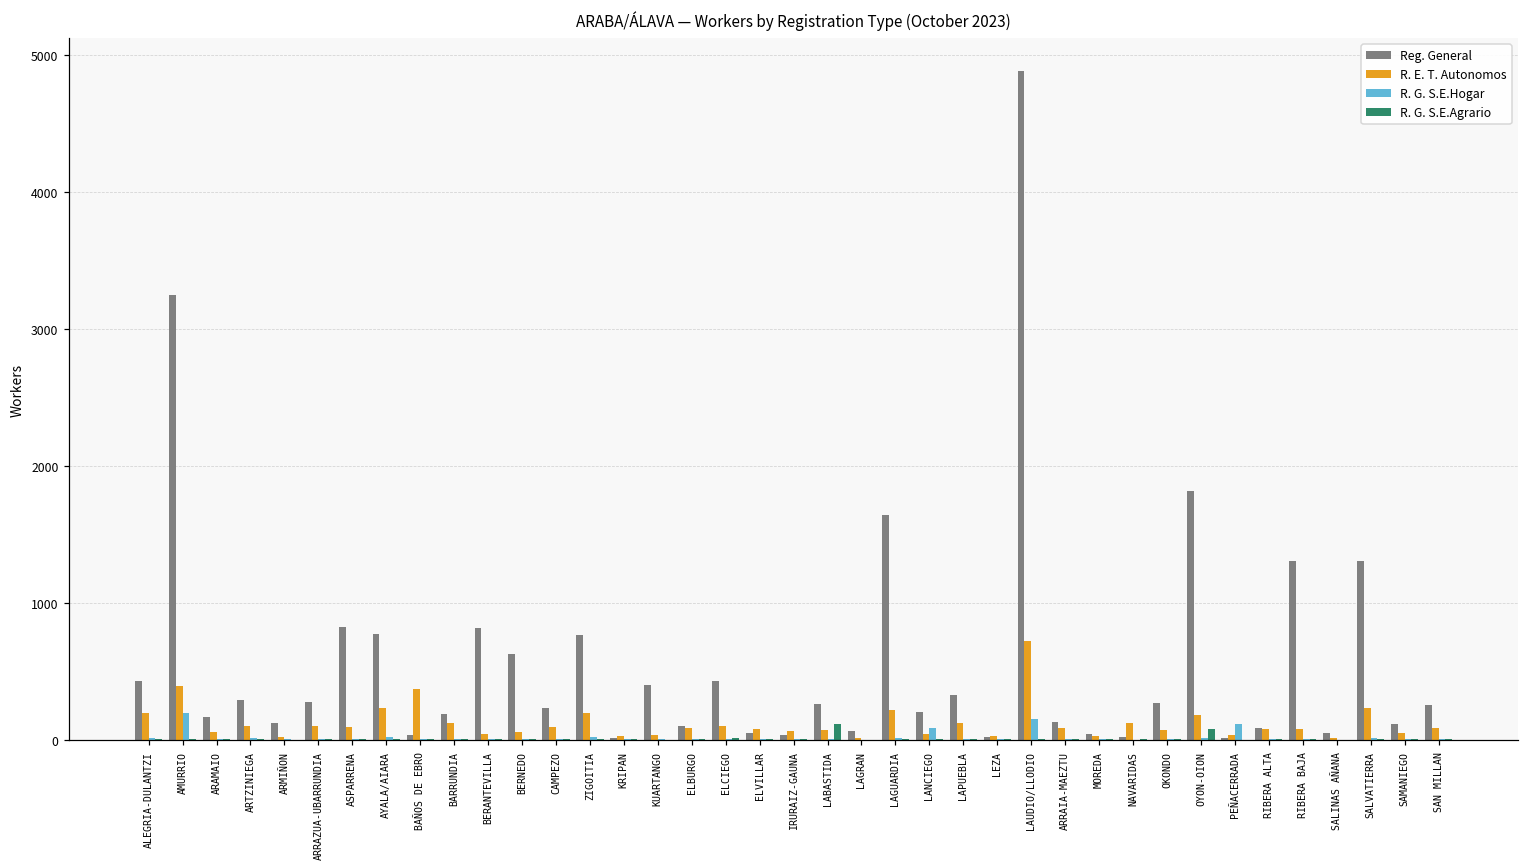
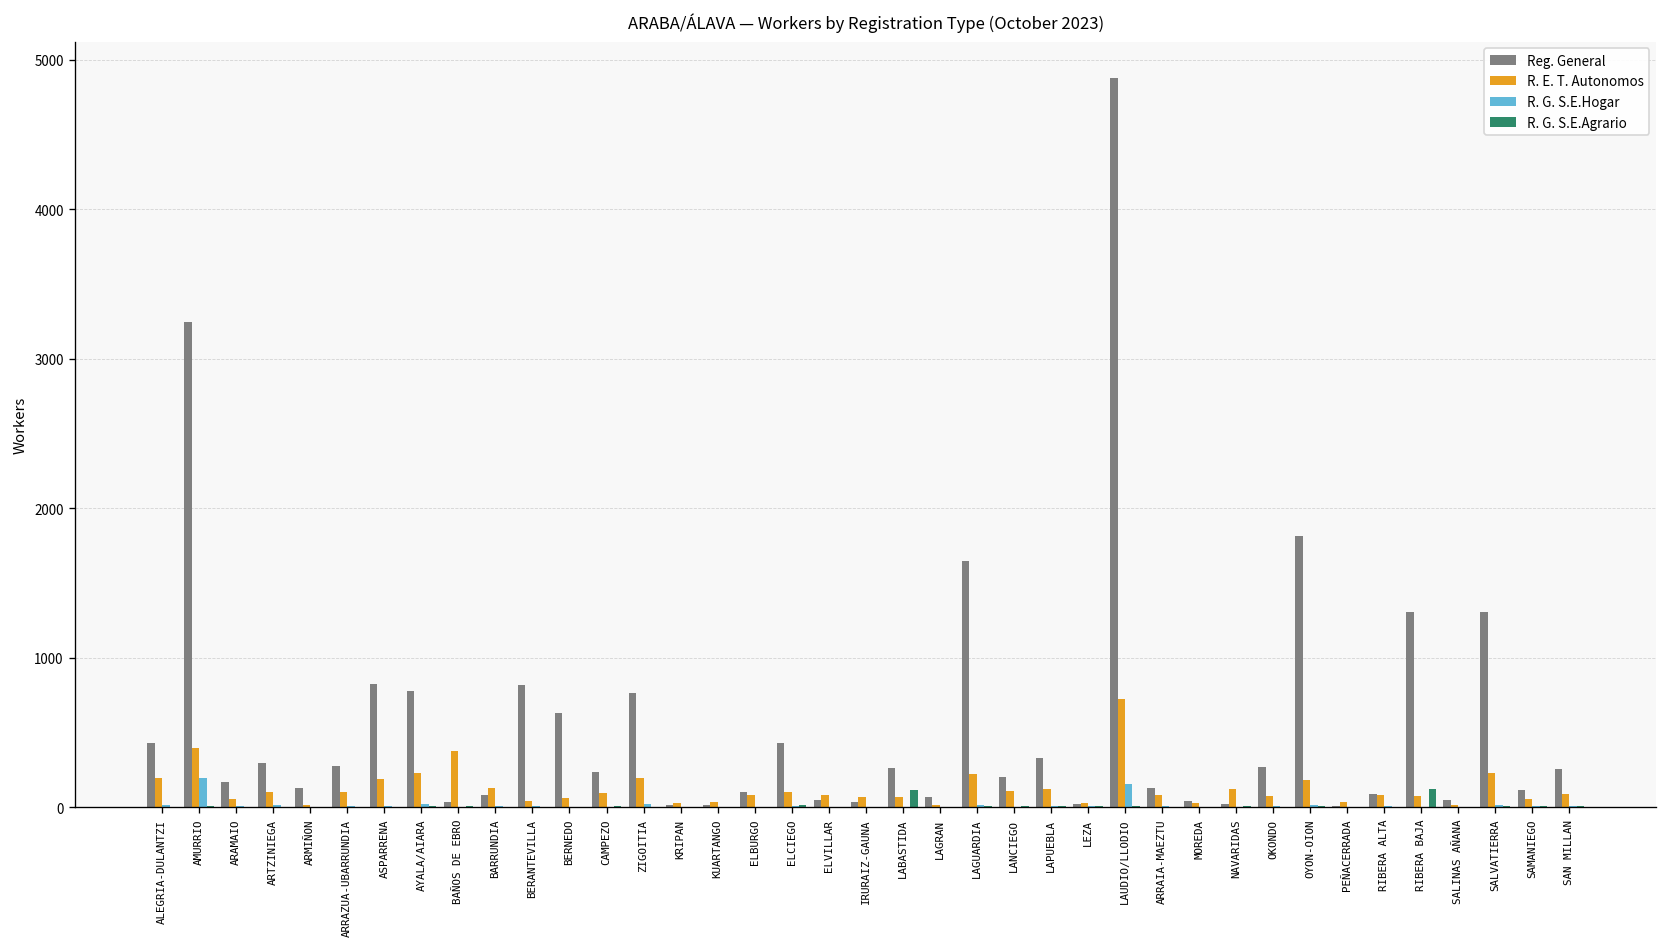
R. E. T. Autonomos, ASPARRENA: 100 -> 190
Reg. General, BARRUNDIA: 190 -> 80
Reg. General, KUARTANGO: 400 -> 20
R. E. T. Autonomos, LANCIEGO: 50 -> 110
R. G. S.E.Hogar, LANCIEGO: 90 -> 0
R. G. S.E.Agrario, OYON-OION: 80 -> 10
R. G. S.E.Hogar, PEÑACERRADA: 120 -> 0
R. G. S.E.Agrario, RIBERA BAJA: 0 -> 120
